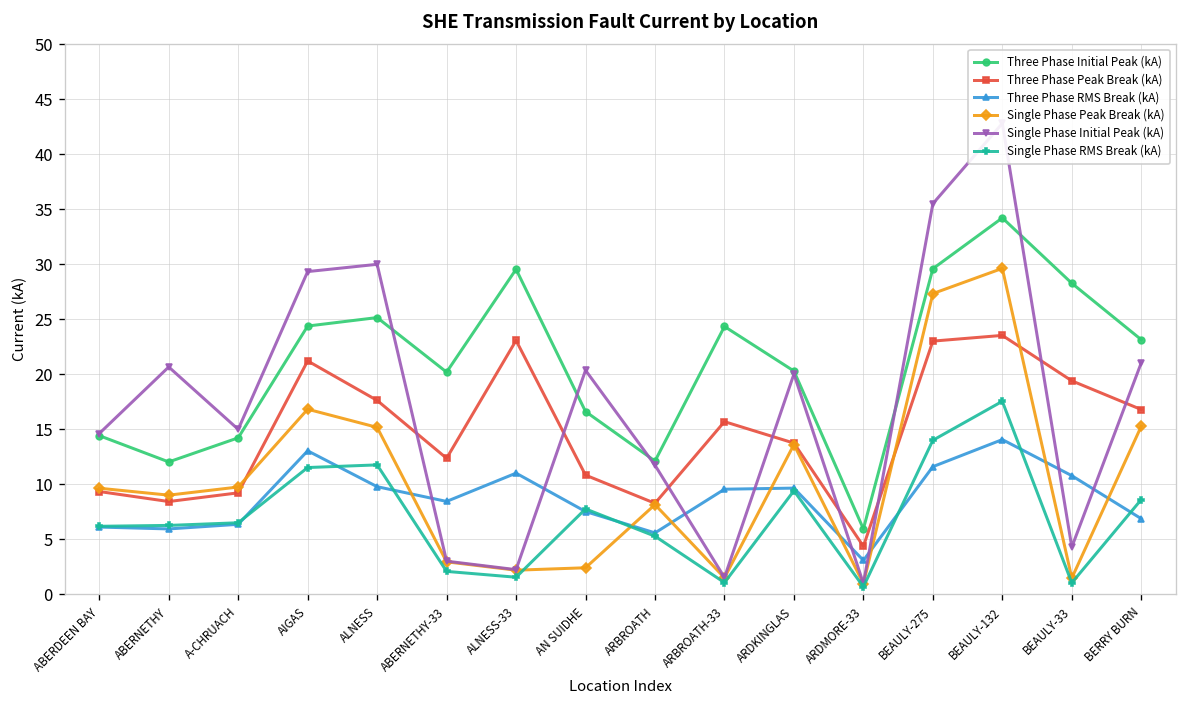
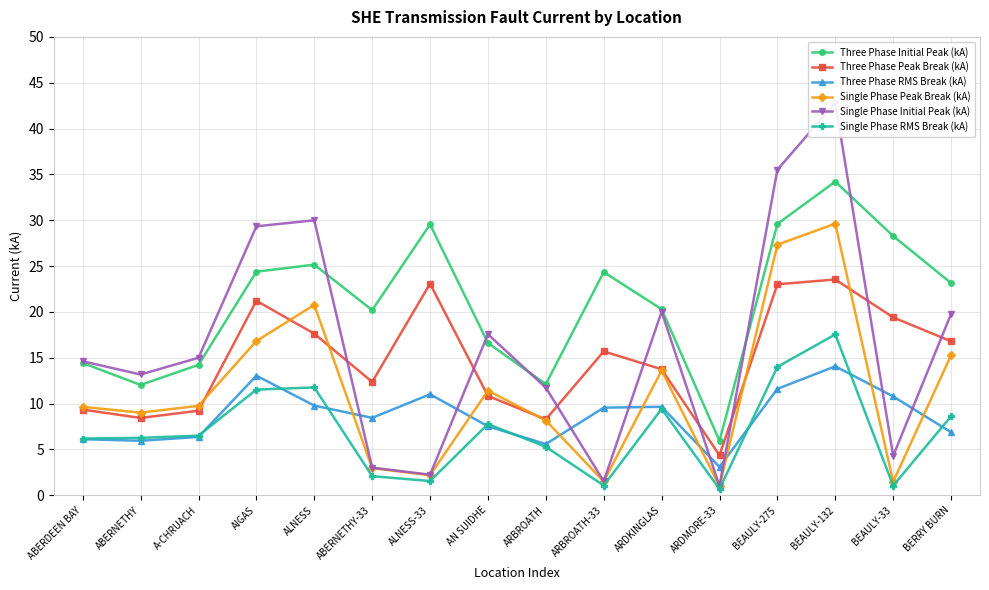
Single Phase Initial Peak (kA), ABERNETHY: 21 -> 13
Single Phase Peak Break (kA), ALNESS: 15 -> 21
Single Phase Peak Break (kA), AN SUIDHE: 2 -> 11
Single Phase Initial Peak (kA), AN SUIDHE: 20 -> 18
Single Phase Initial Peak (kA), BERRY BURN: 21 -> 20
